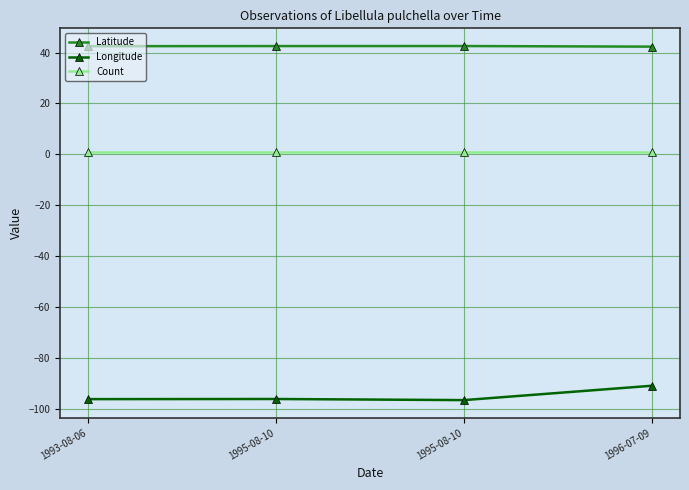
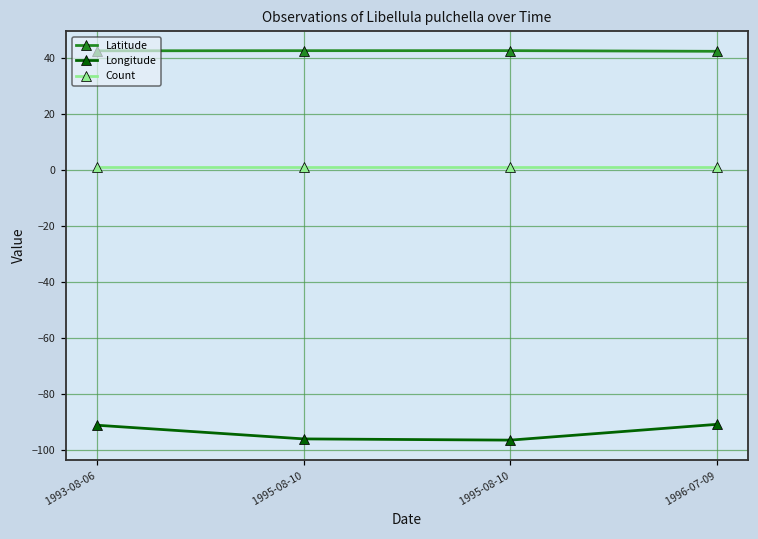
Longitude, 1993-08-06: -96 -> -91
